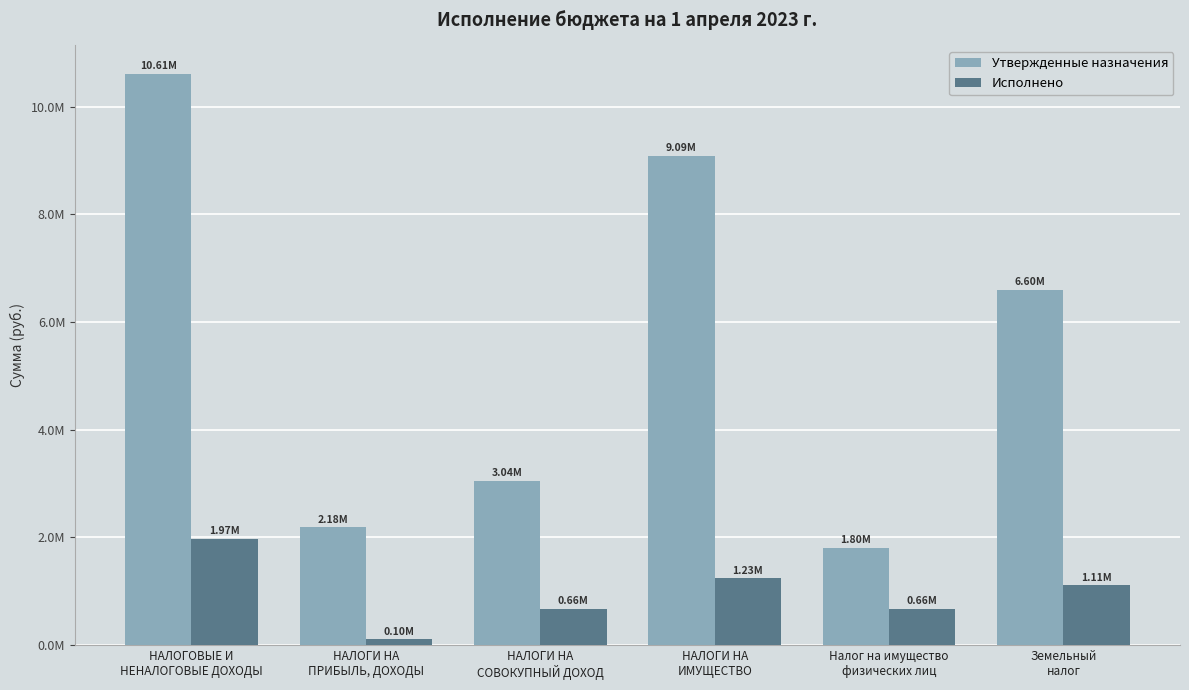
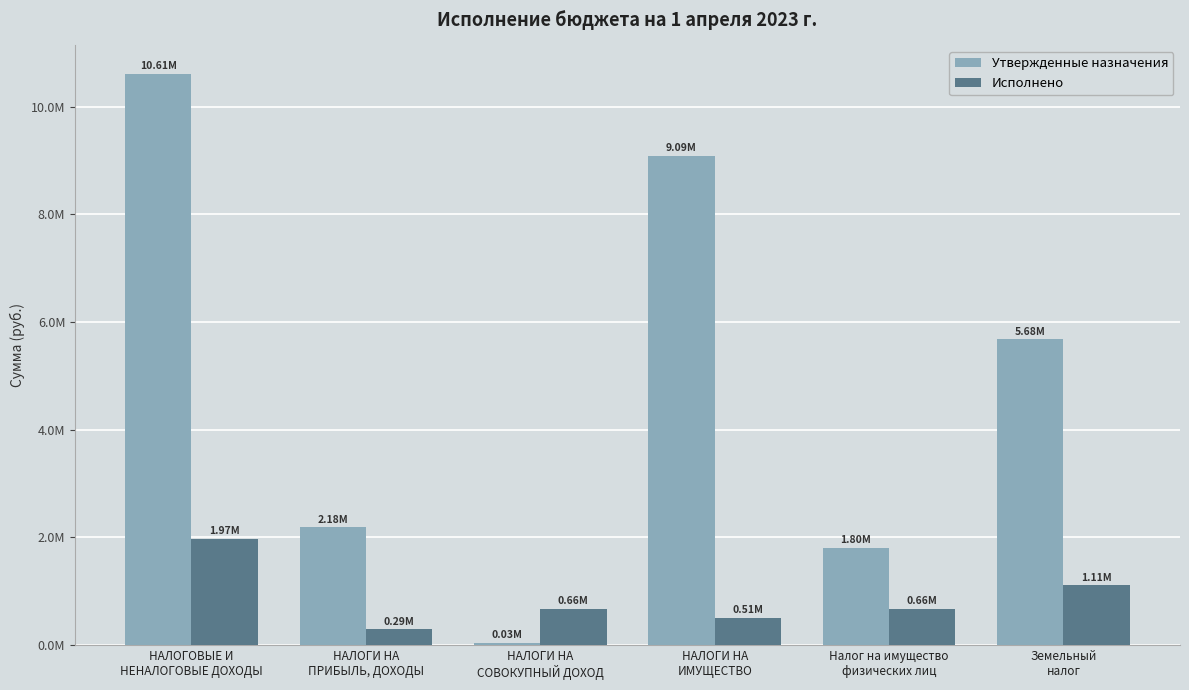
Исполнено, НАЛОГИ НА ПРИБЫЛЬ, ДОХОДЫ: 0.10M -> 0.29M
Утвержденные назначения, НАЛОГИ НА СОВОКУПНЫЙ ДОХОД: 3.04M -> 0.03M
Исполнено, НАЛОГИ НА ИМУЩЕСТВО: 1.23M -> 0.51M
Утвержденные назначения, Земельный налог: 6.60M -> 5.68M
